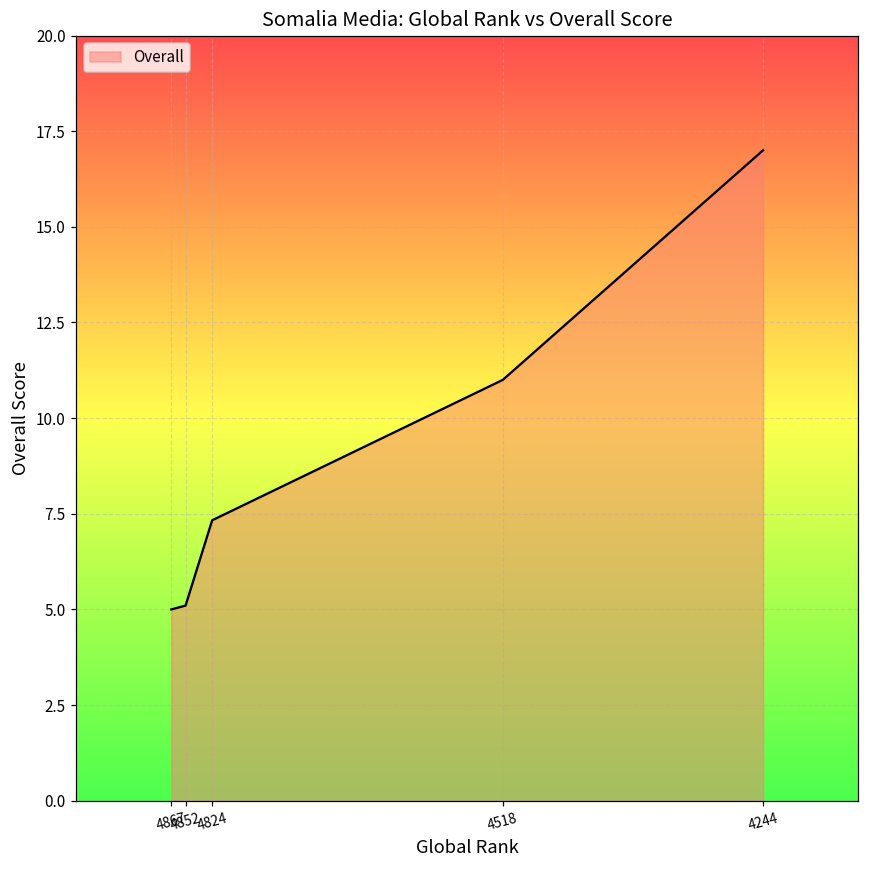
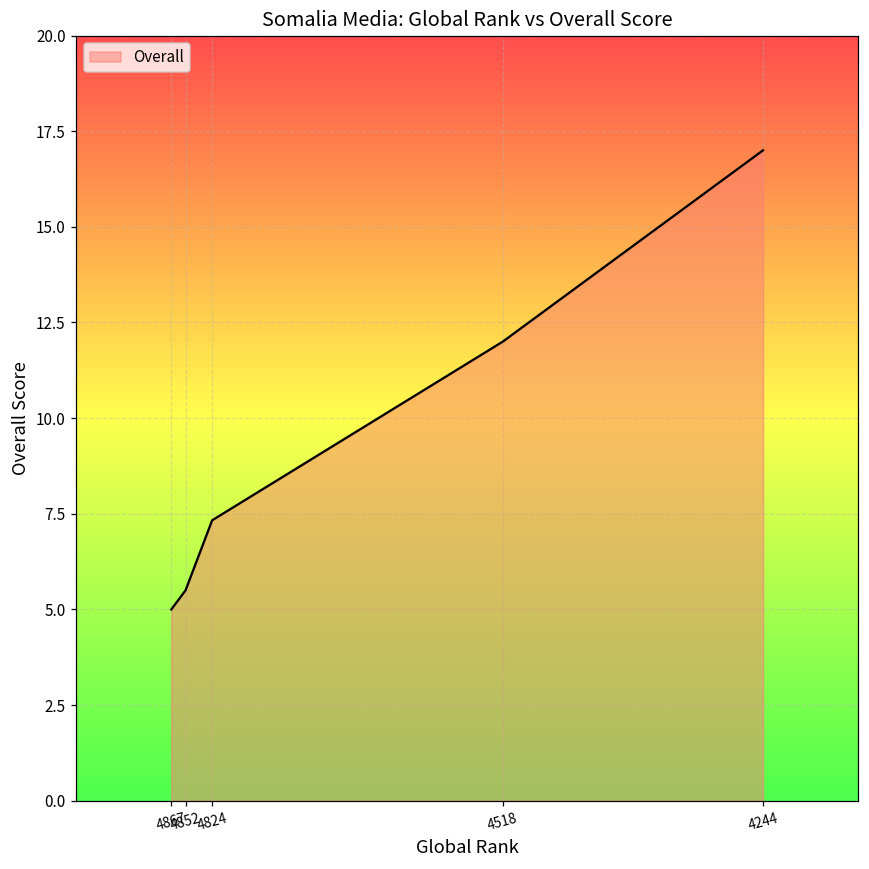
4852: 5.1 -> 5.5
4518: 11 -> 12
